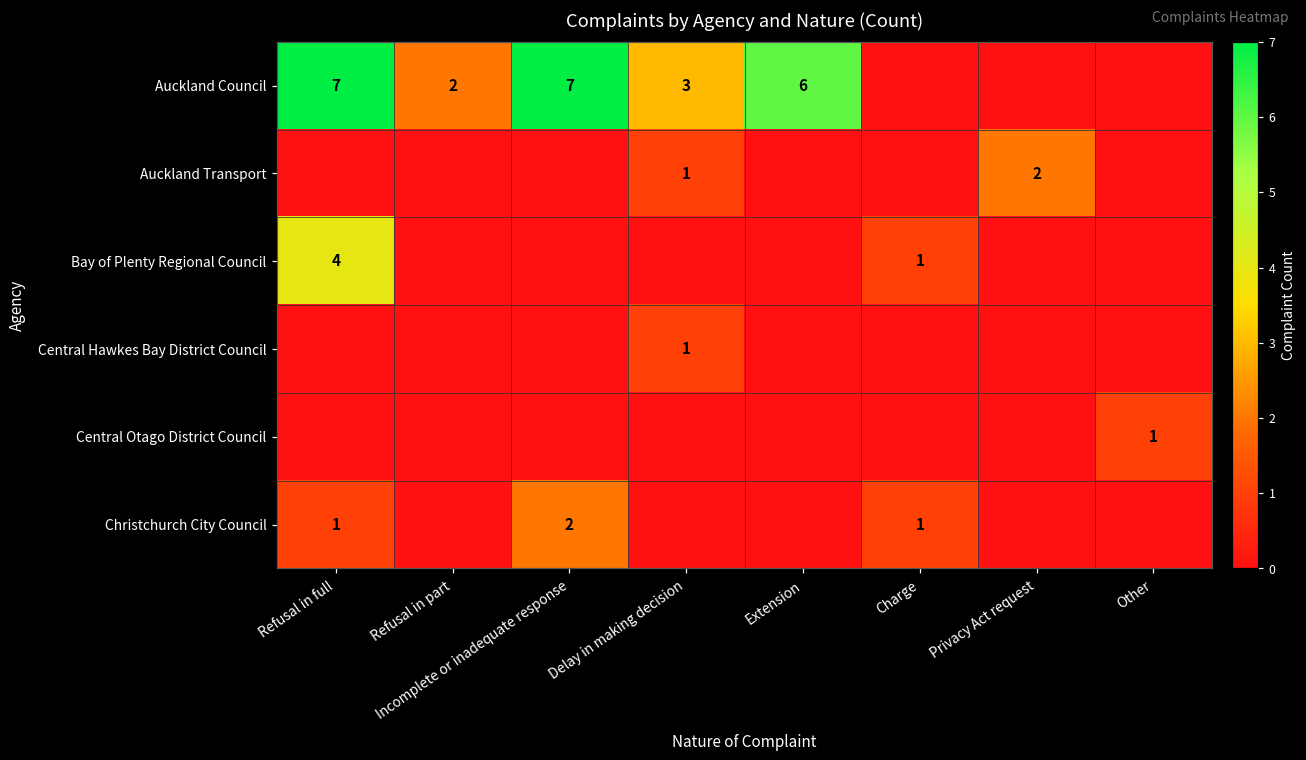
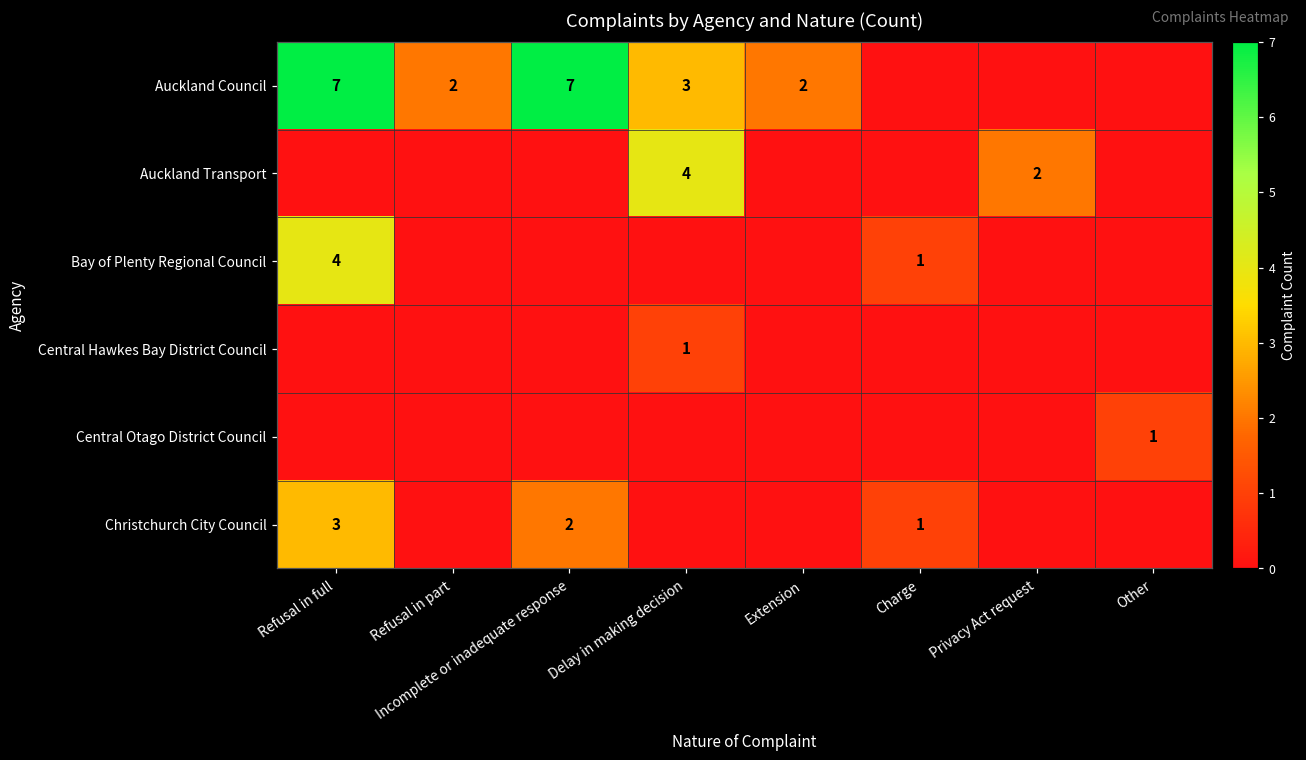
Auckland Council, Extension: 6 -> 2
Auckland Transport, Delay in making decision: 1 -> 4
Christchurch City Council, Refusal in full: 1 -> 3
